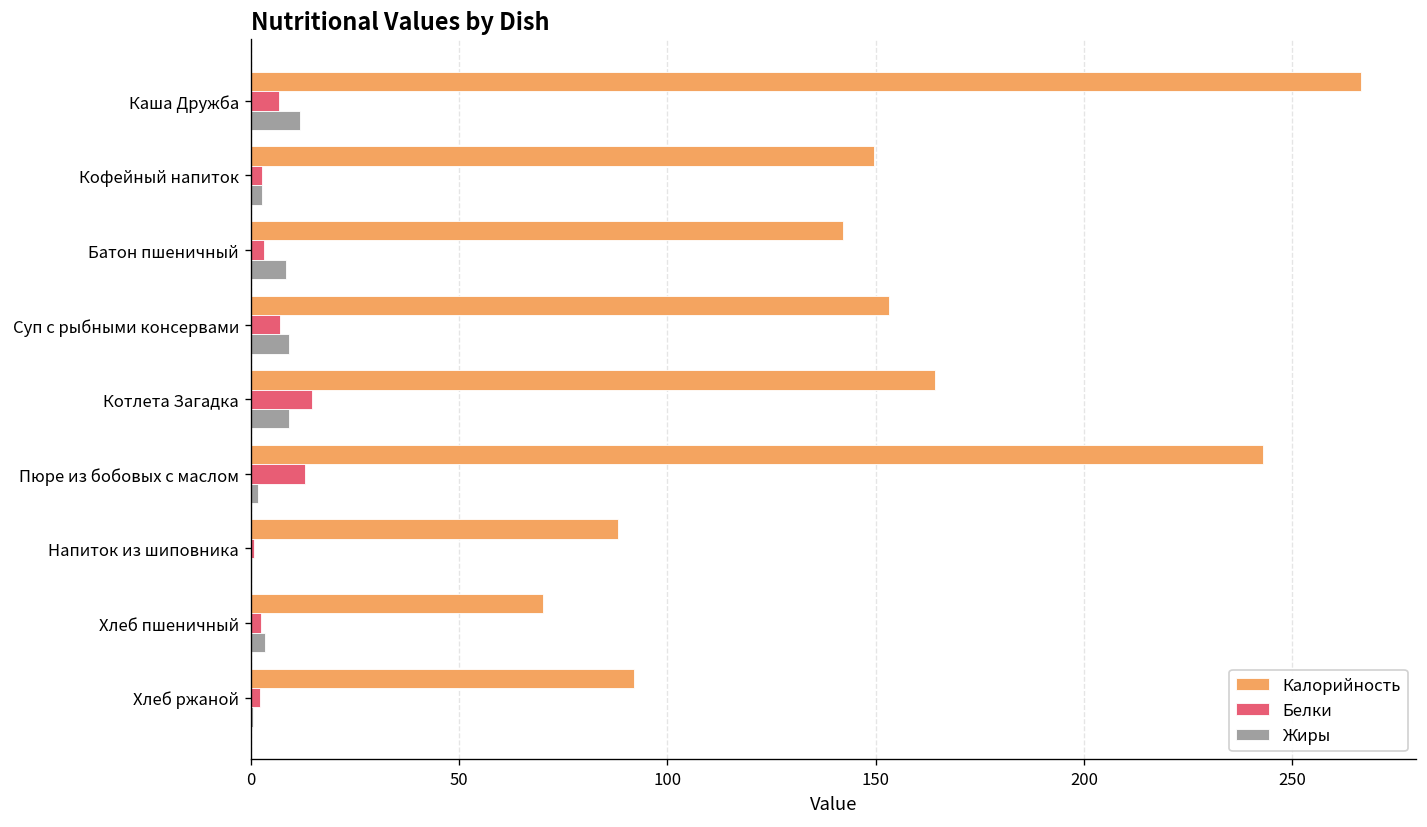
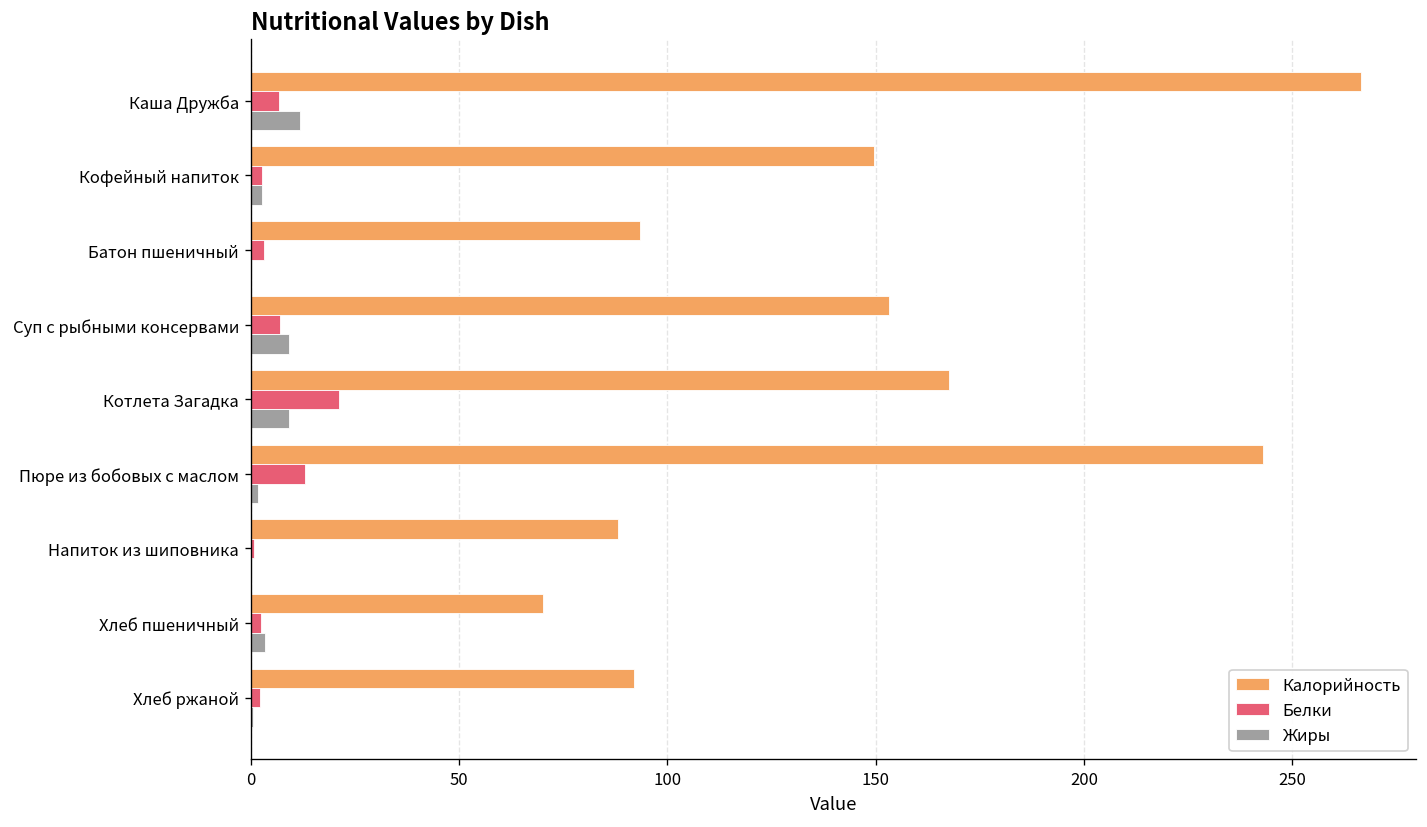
Калорийность, Батон пшеничный: 142 -> 94
Жиры, Батон пшеничный: 9 -> 0
Калорийность, Котлета Загадка: 164 -> 168
Белки, Котлета Загадка: 15 -> 21
